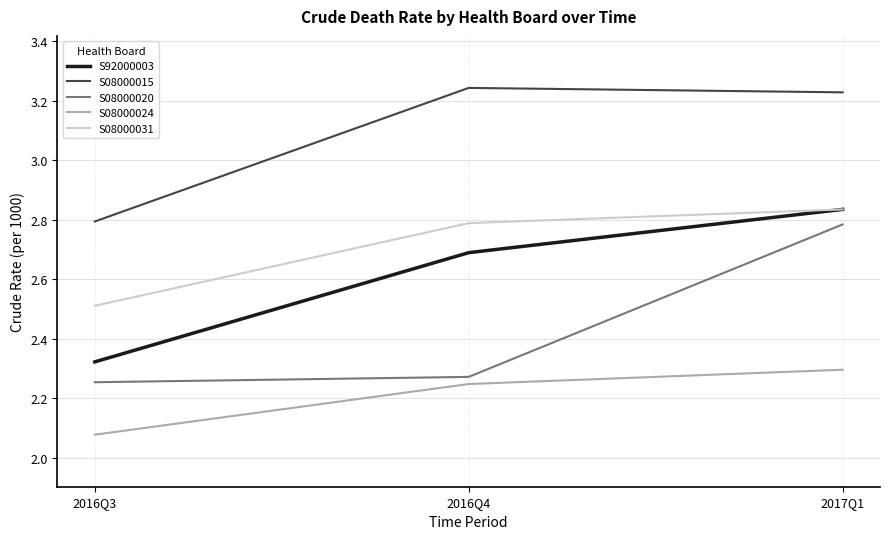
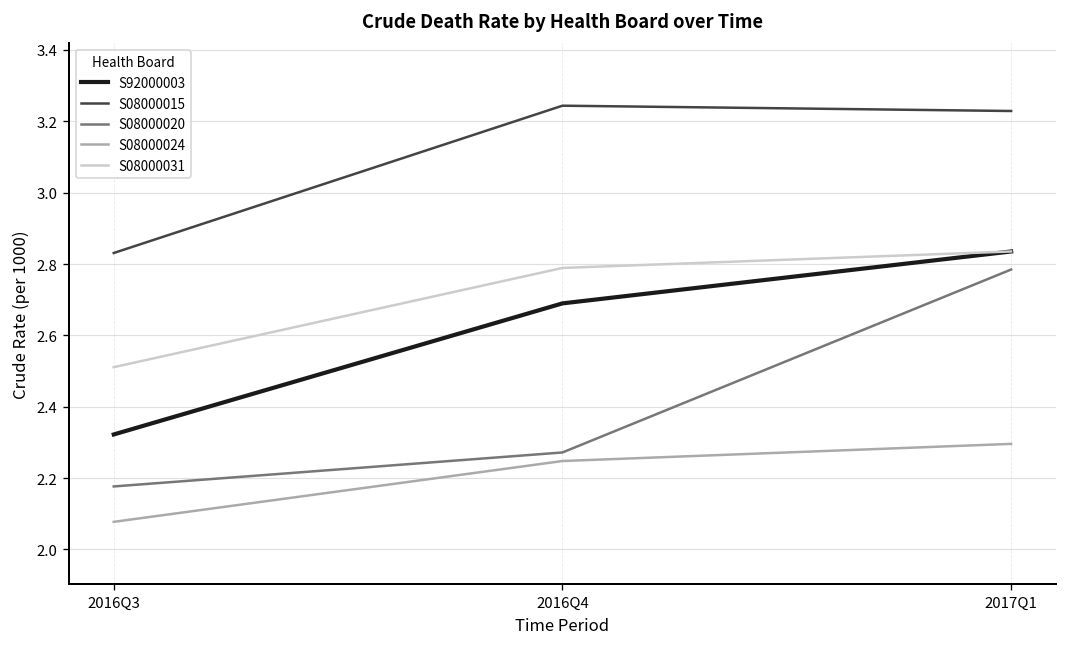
S08000015, 2016Q3: 2.79 -> 2.83
S08000020, 2016Q3: 2.25 -> 2.18
